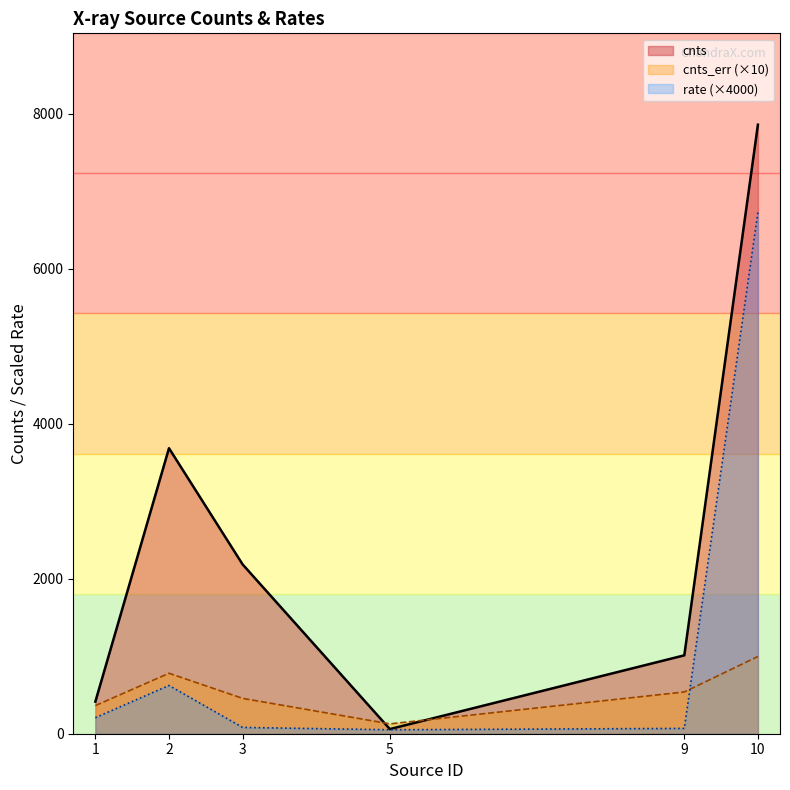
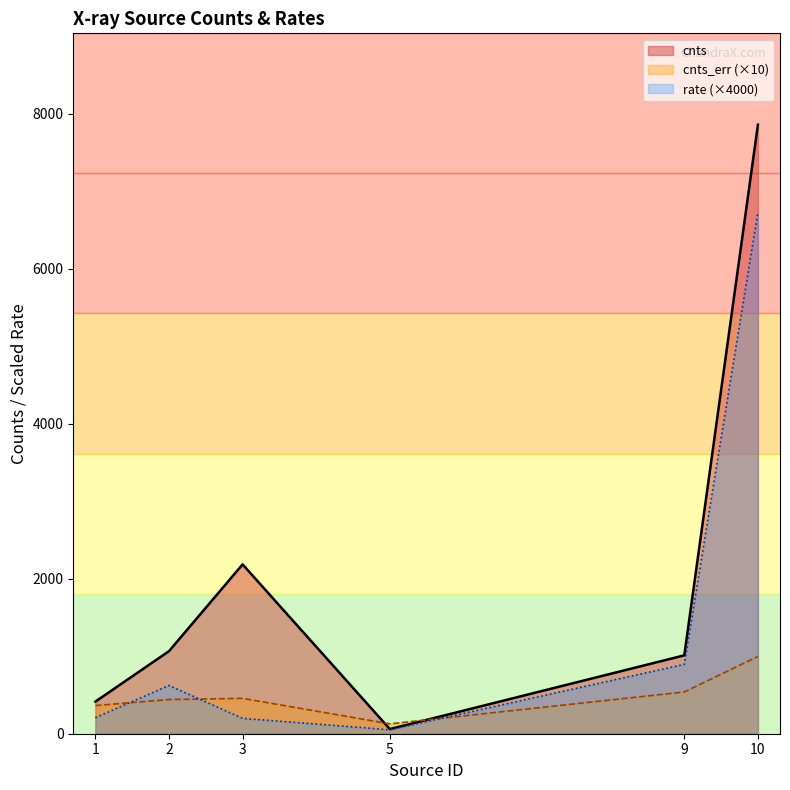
cnts, 2: 3700 -> 1100
cnts_err (×10), 2: 800 -> 400
rate (×4000), 3: 100 -> 200
rate (×4000), 9: 100 -> 900
